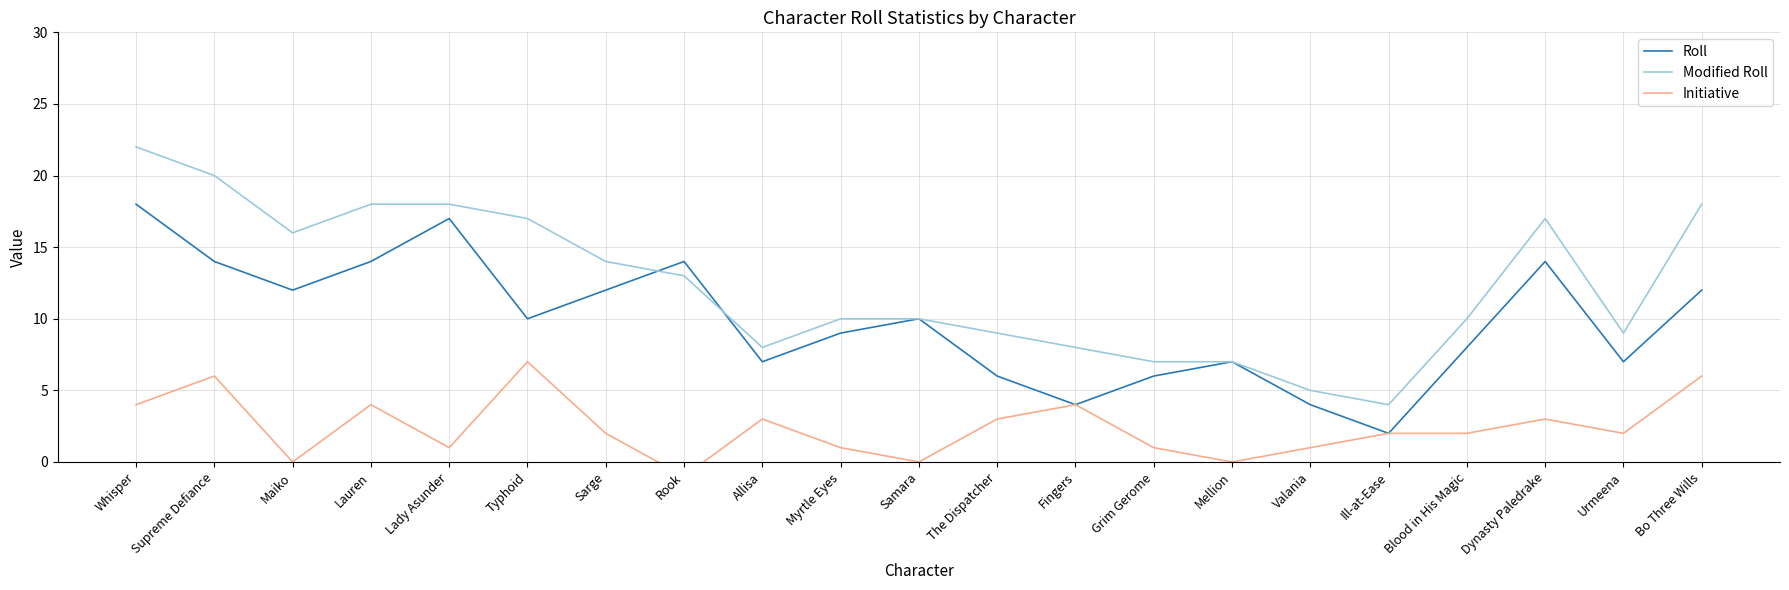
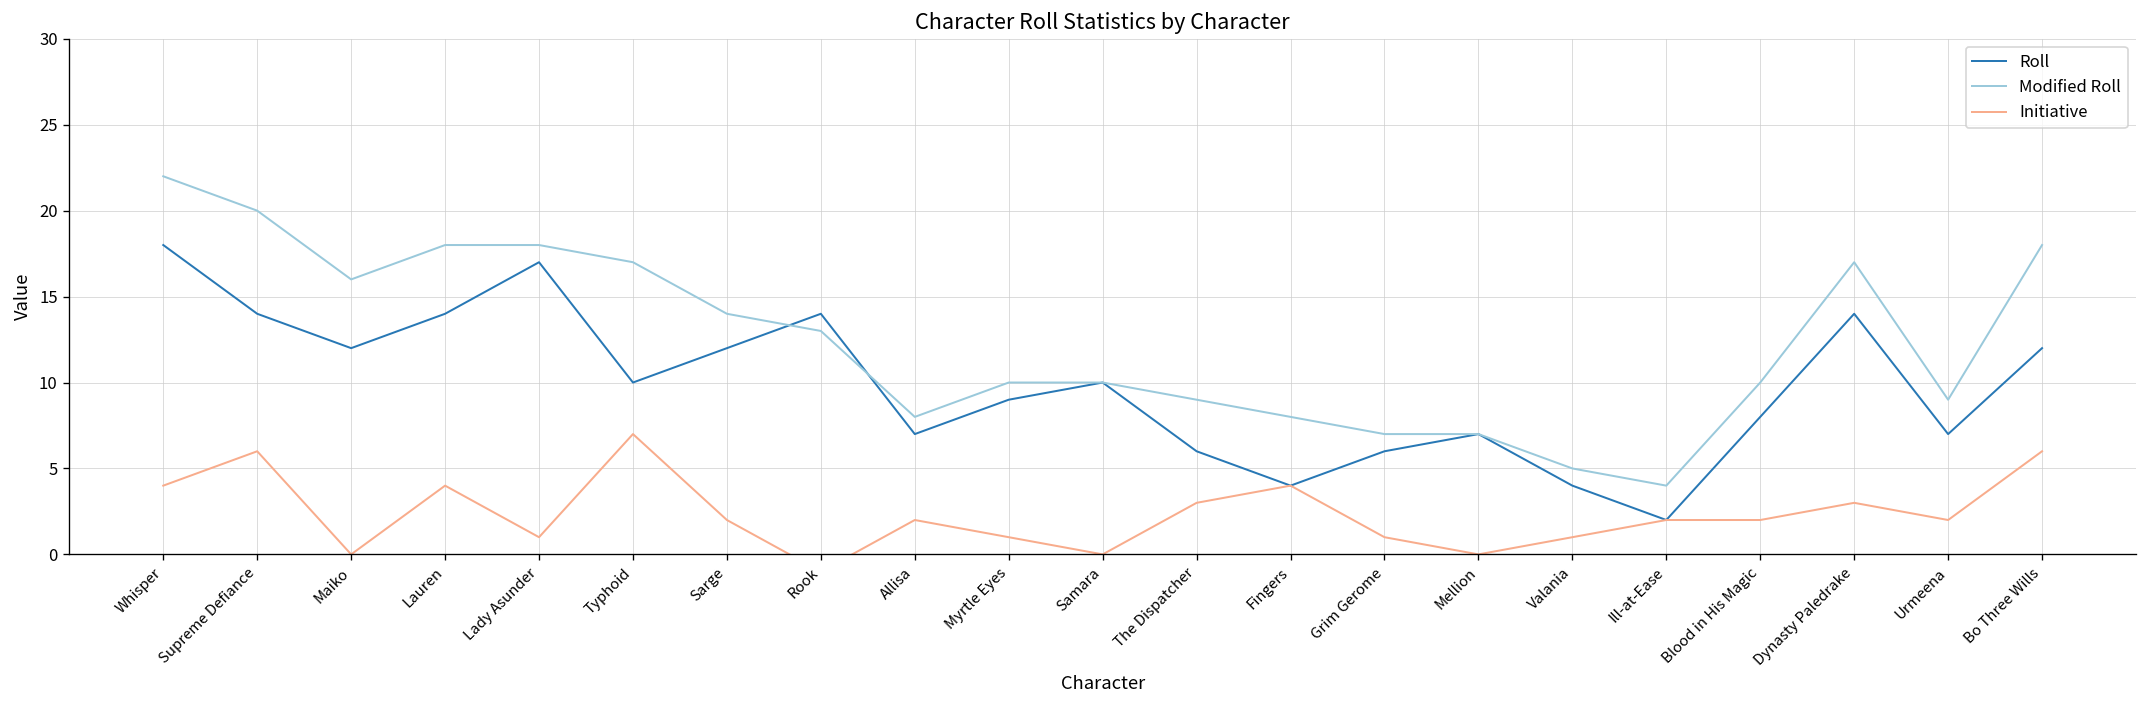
Initiative, Allisa: 3 -> 2
